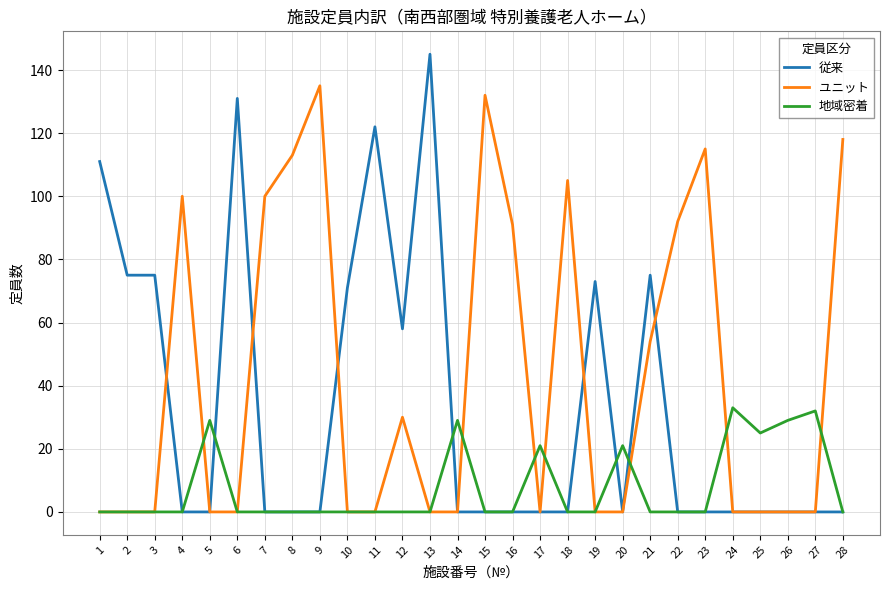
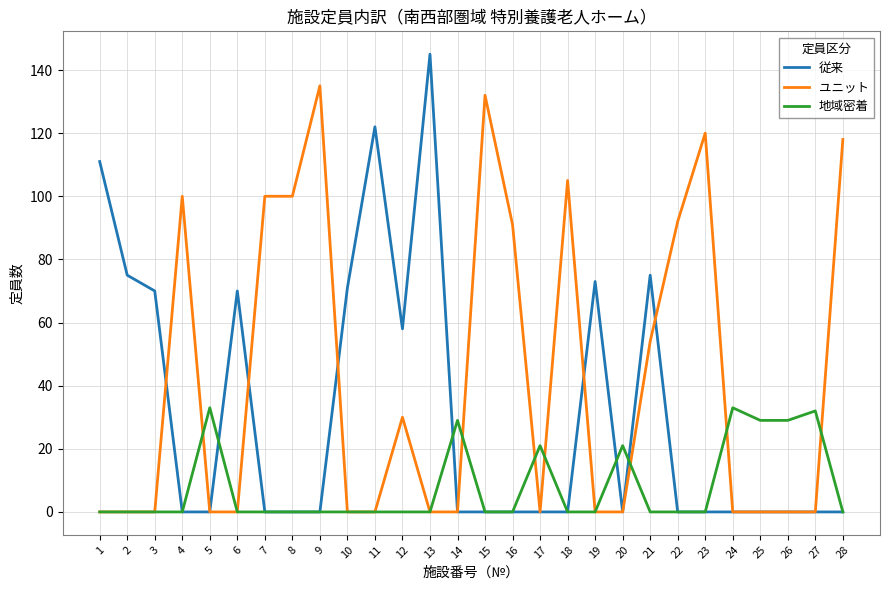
従来, 3: 75 -> 70
地域密着, 5: 29 -> 33
従来, 6: 131 -> 70
ユニット, 8: 113 -> 100
ユニット, 23: 115 -> 120
地域密着, 25: 25 -> 29
